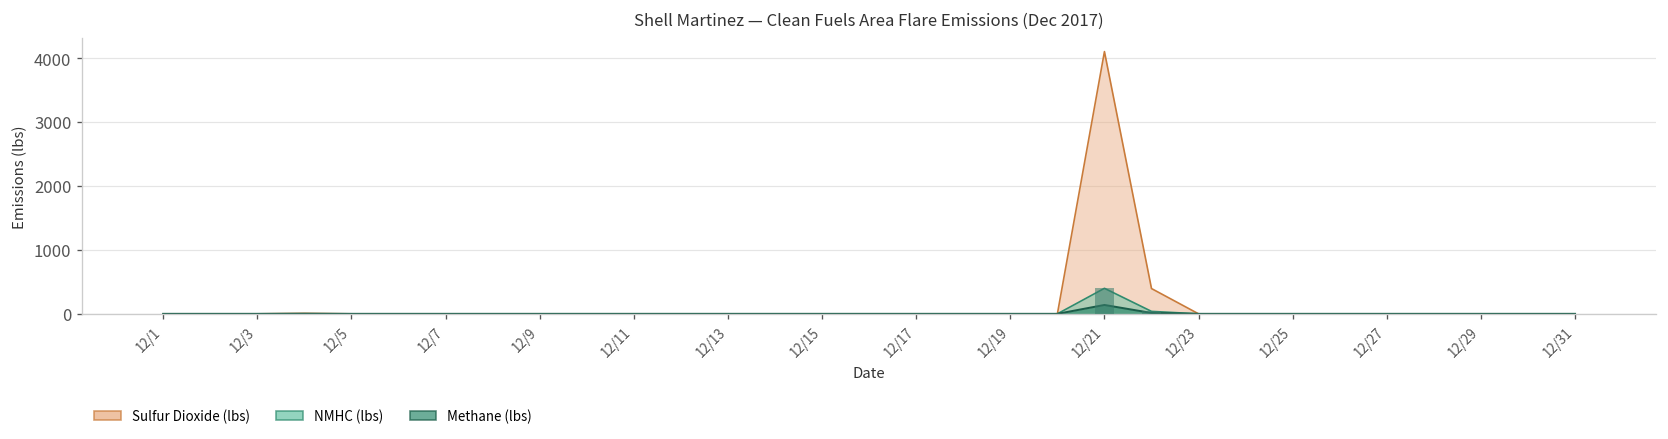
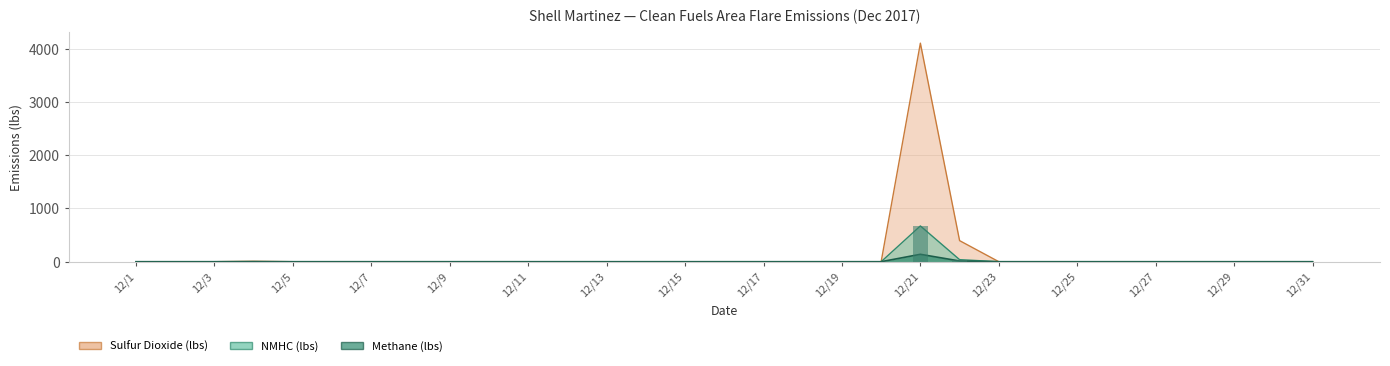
NMHC (lbs), 12/21: 400 -> 700
